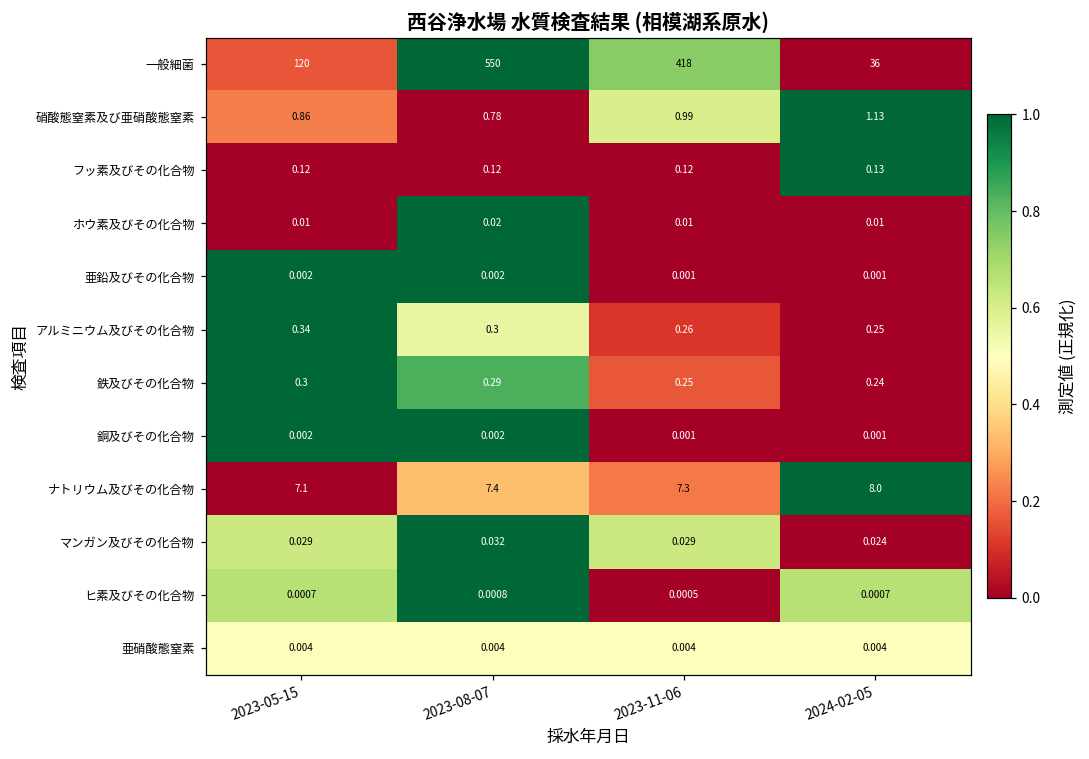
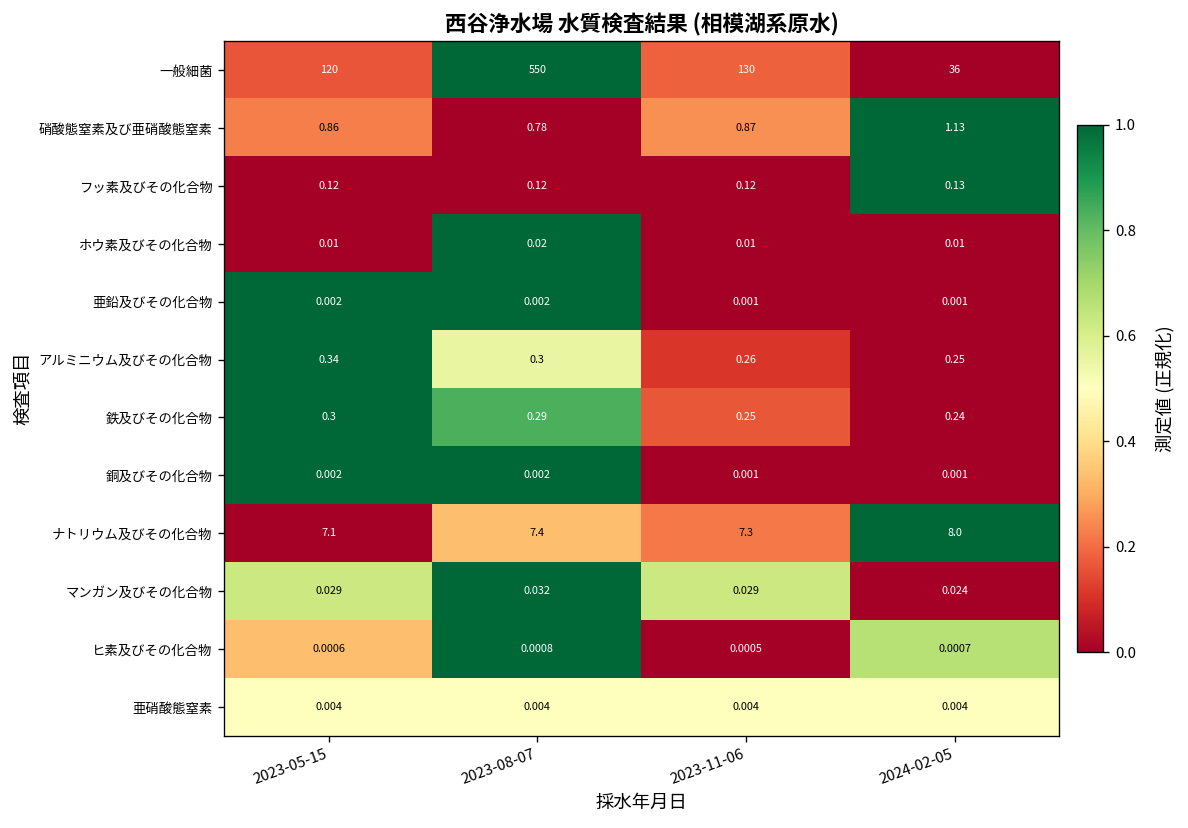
一般細菌, 2023-11-06: 418 -> 130
硝酸態窒素及び亜硝酸態窒素, 2023-11-06: 0.99 -> 0.87
ヒ素及びその化合物, 2023-05-15: 0.0007 -> 0.0006
